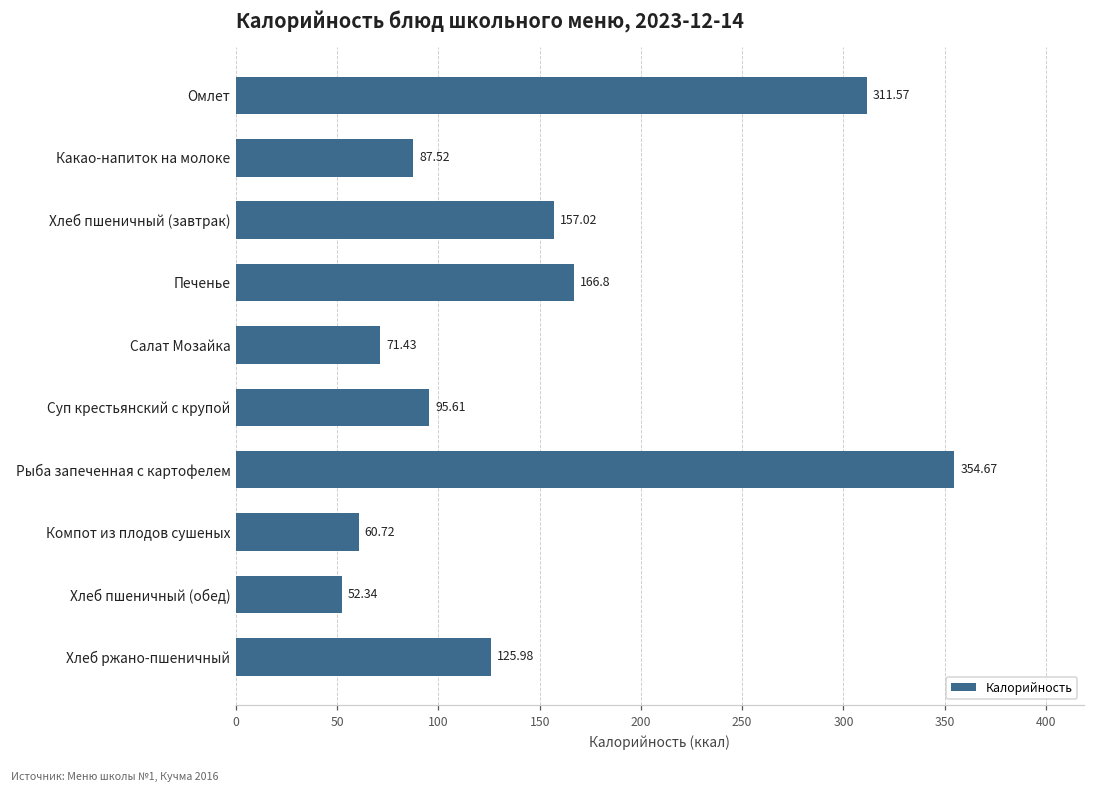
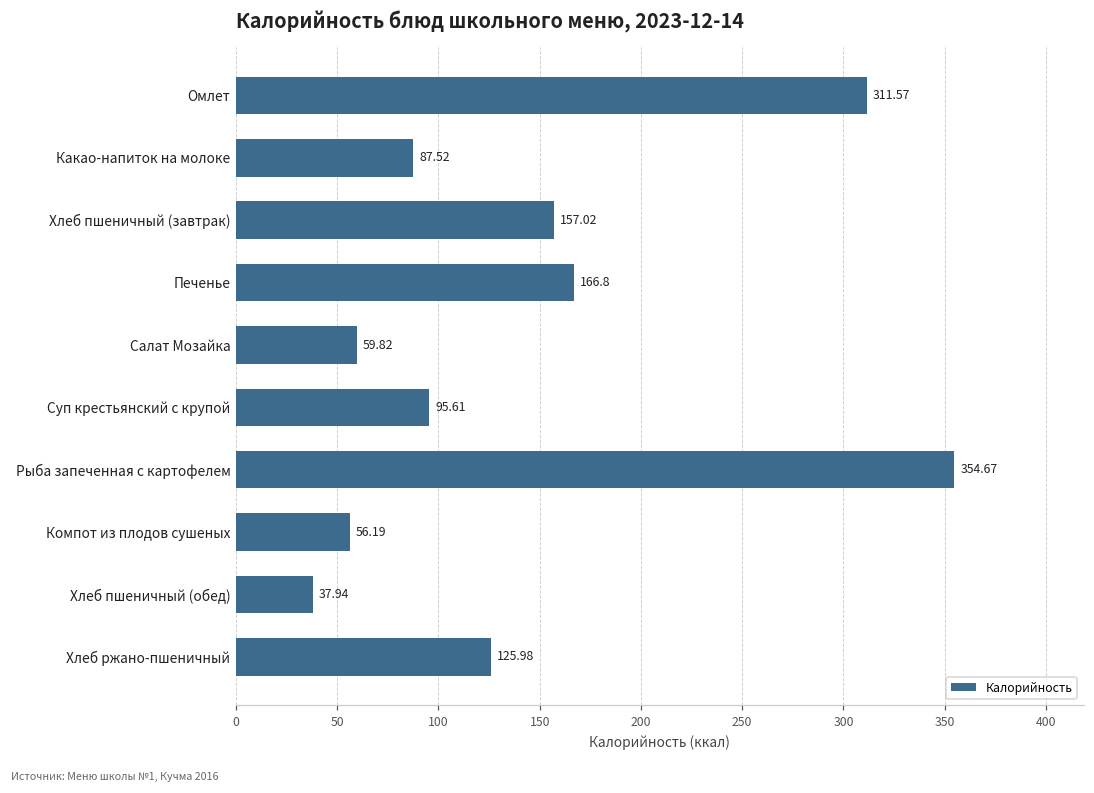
Салат Мозайка: 71.43 -> 59.82
Компот из плодов сушеных: 60.72 -> 56.19
Хлеб пшеничный (обед): 52.34 -> 37.94
